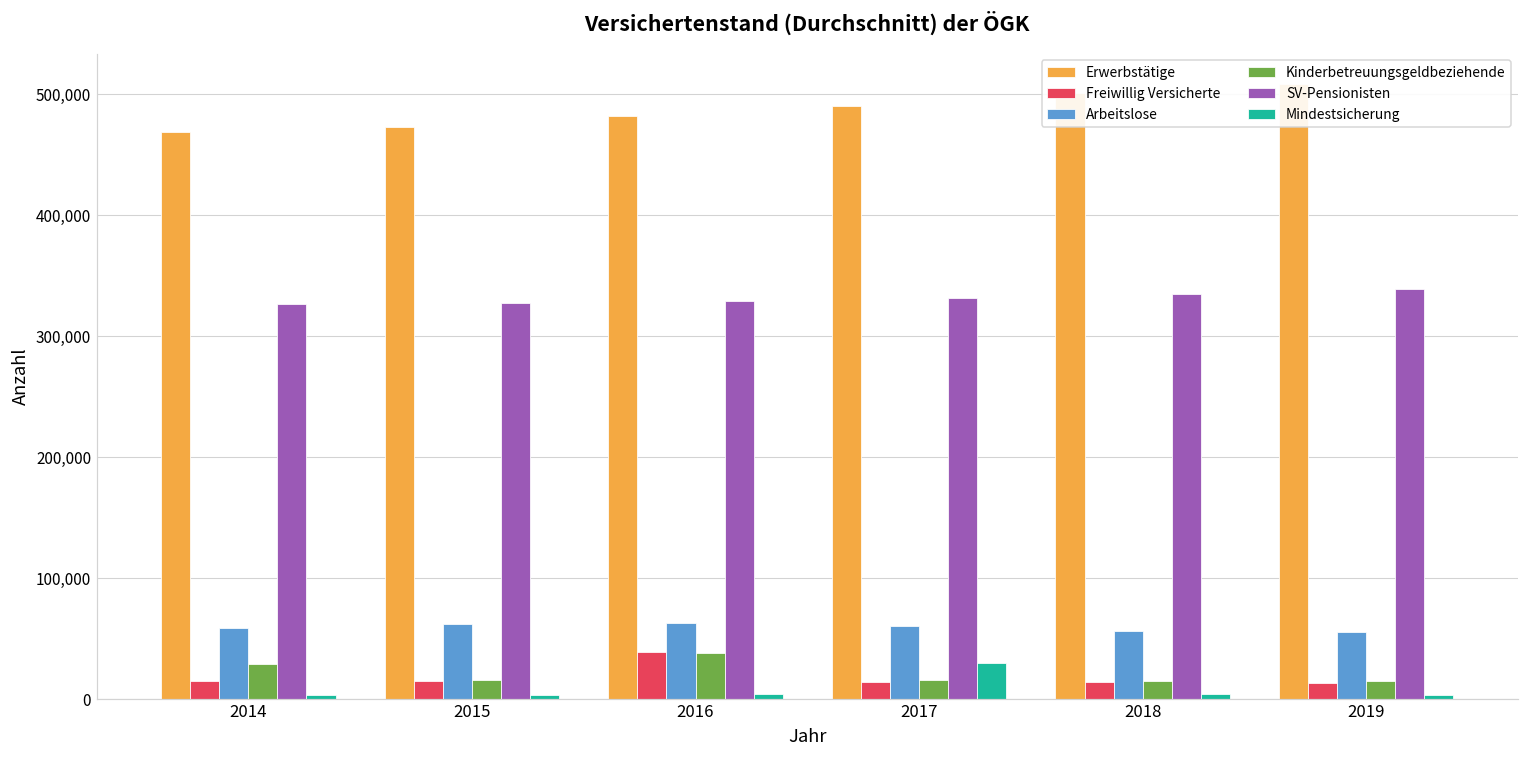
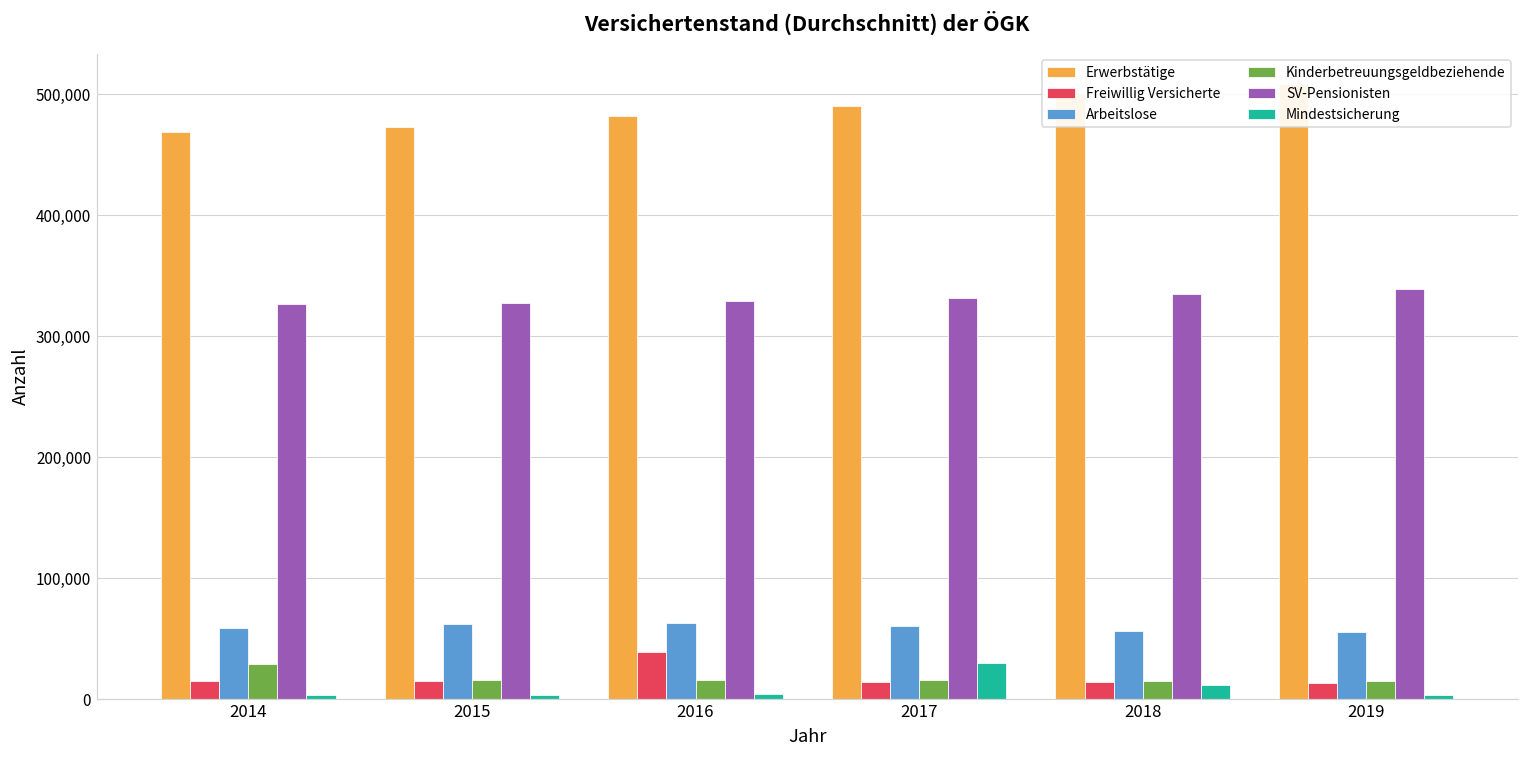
Kinderbetreuungsgeldbeziehende, 2016: 38,000 -> 16,000
Mindestsicherung, 2018: 4,000 -> 11,000
